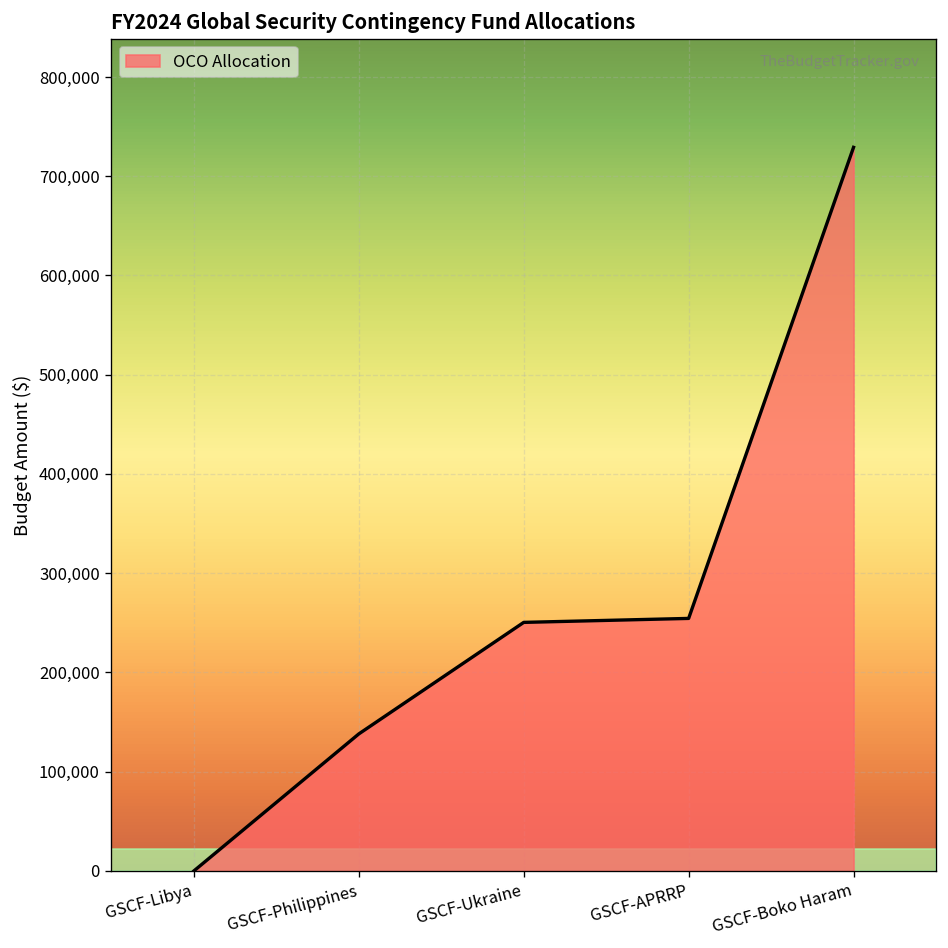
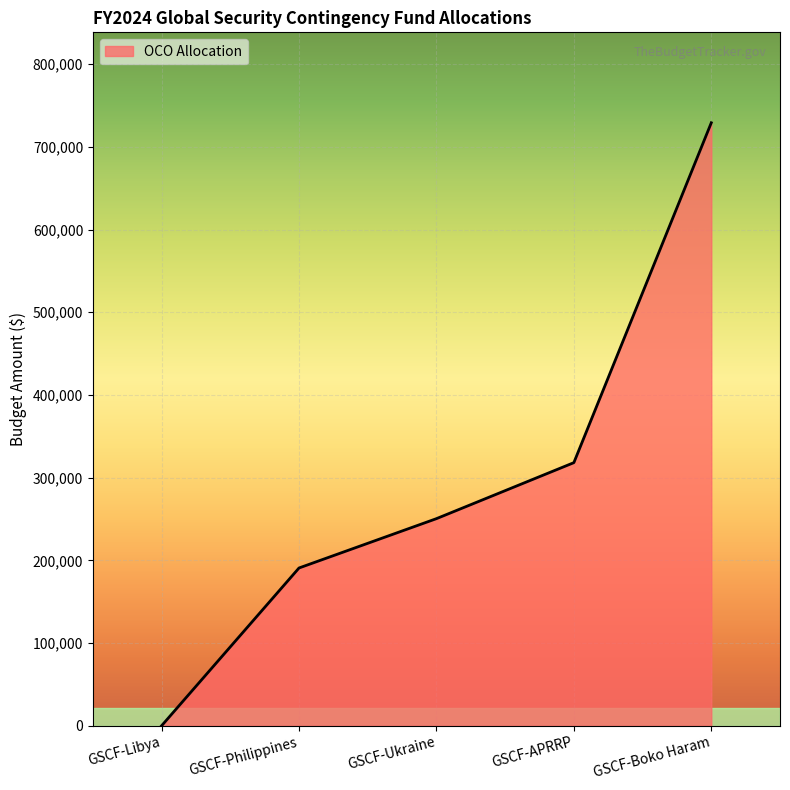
GSCF-Philippines: 140,000 -> 190,000
GSCF-APRRP: 250,000 -> 320,000
